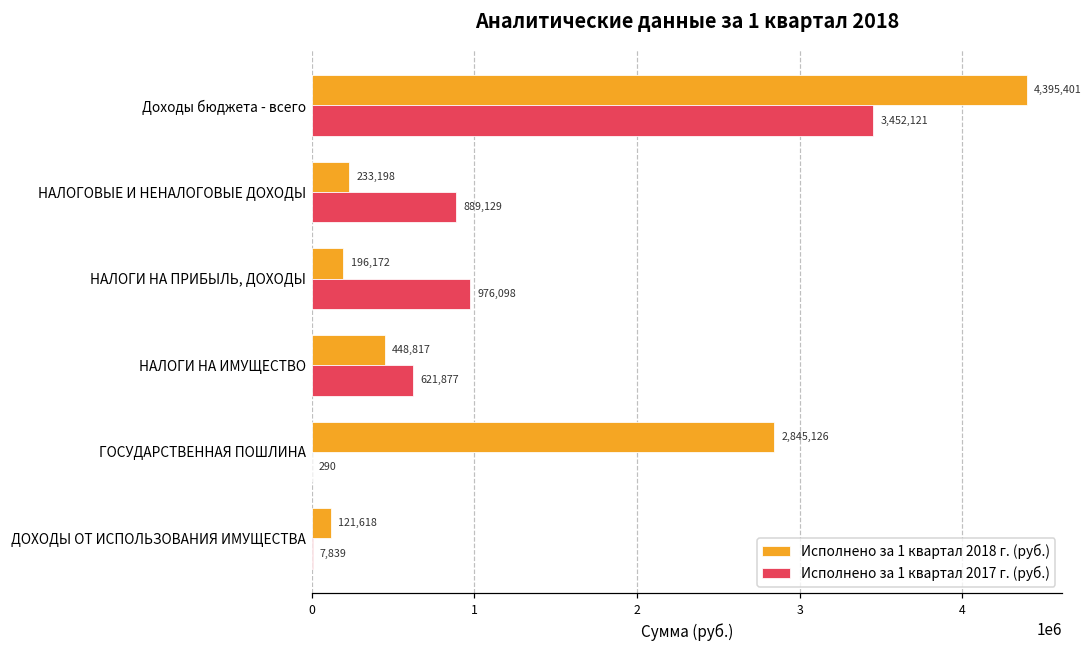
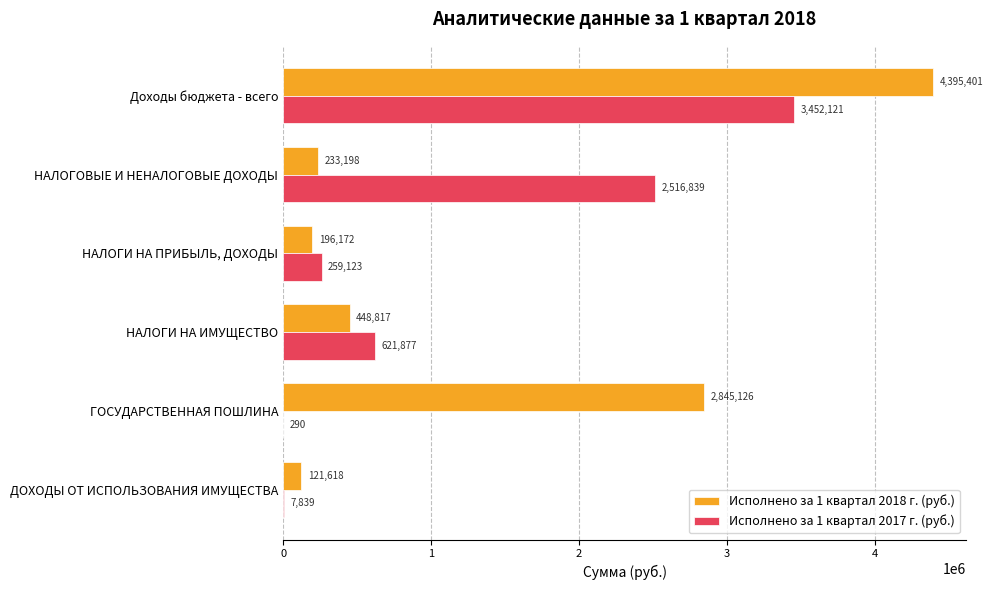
Исполнено за 1 квартал 2017 г. (руб.), НАЛОГОВЫЕ И НЕНАЛОГОВЫЕ ДОХОДЫ: 889,129 -> 2,516,839
Исполнено за 1 квартал 2017 г. (руб.), НАЛОГИ НА ПРИБЫЛЬ, ДОХОДЫ: 976,098 -> 259,123
